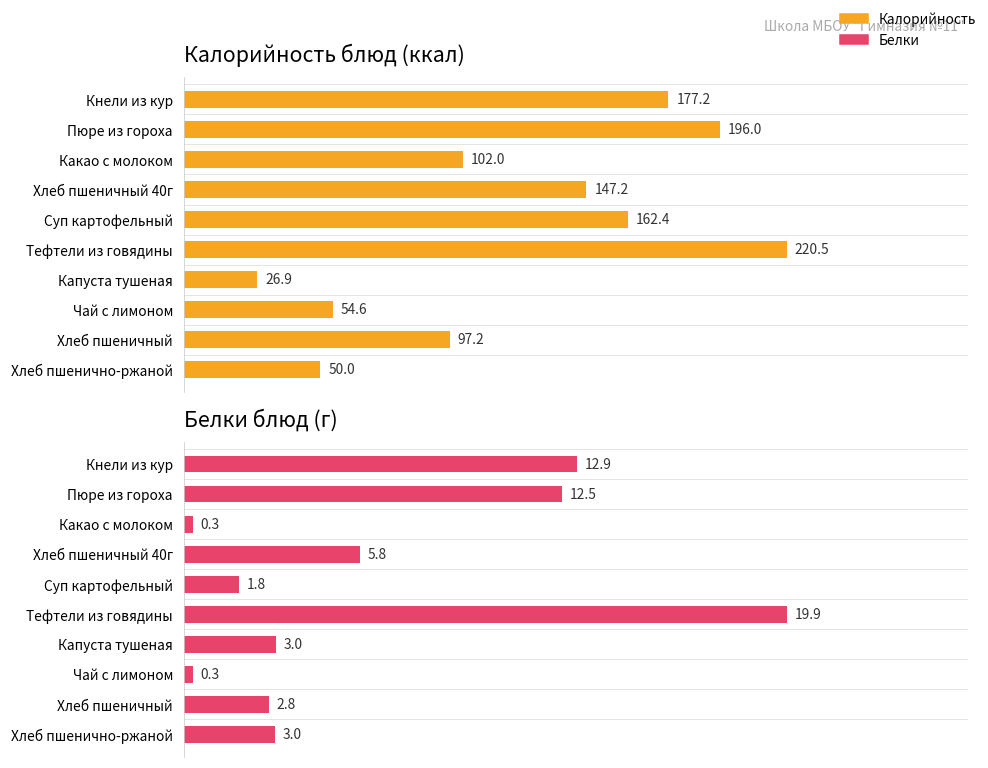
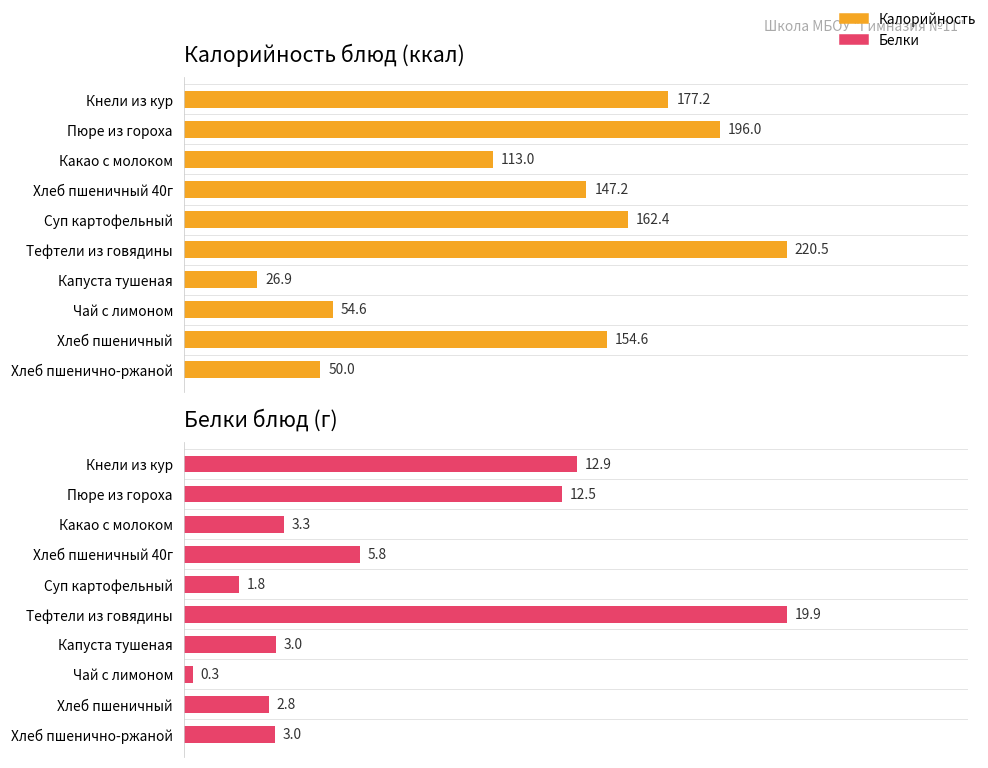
Калорийность блюд (ккал), Какао с молоком: 102.0 -> 113.0
Калорийность блюд (ккал), Хлеб пшеничный: 97.2 -> 154.6
Белки блюд (г), Какао с молоком: 0.3 -> 3.3
